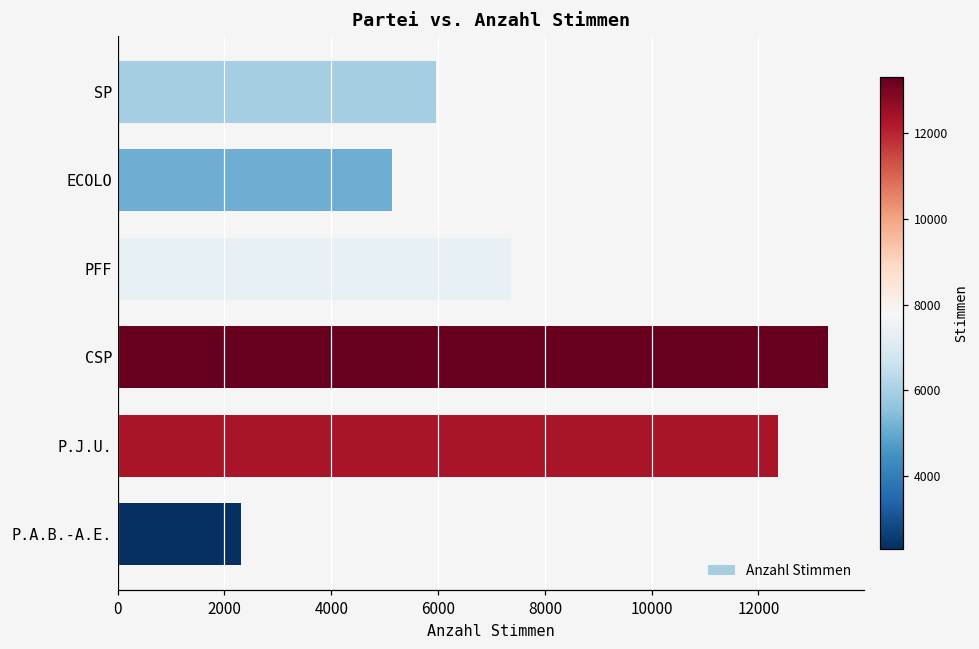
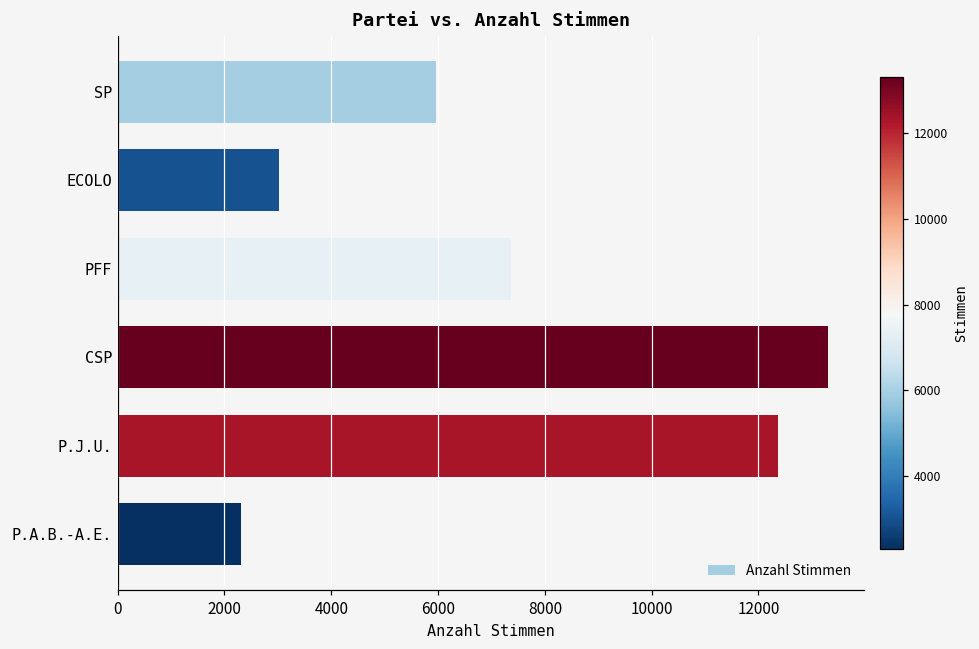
ECOLO: 5100 -> 3000
